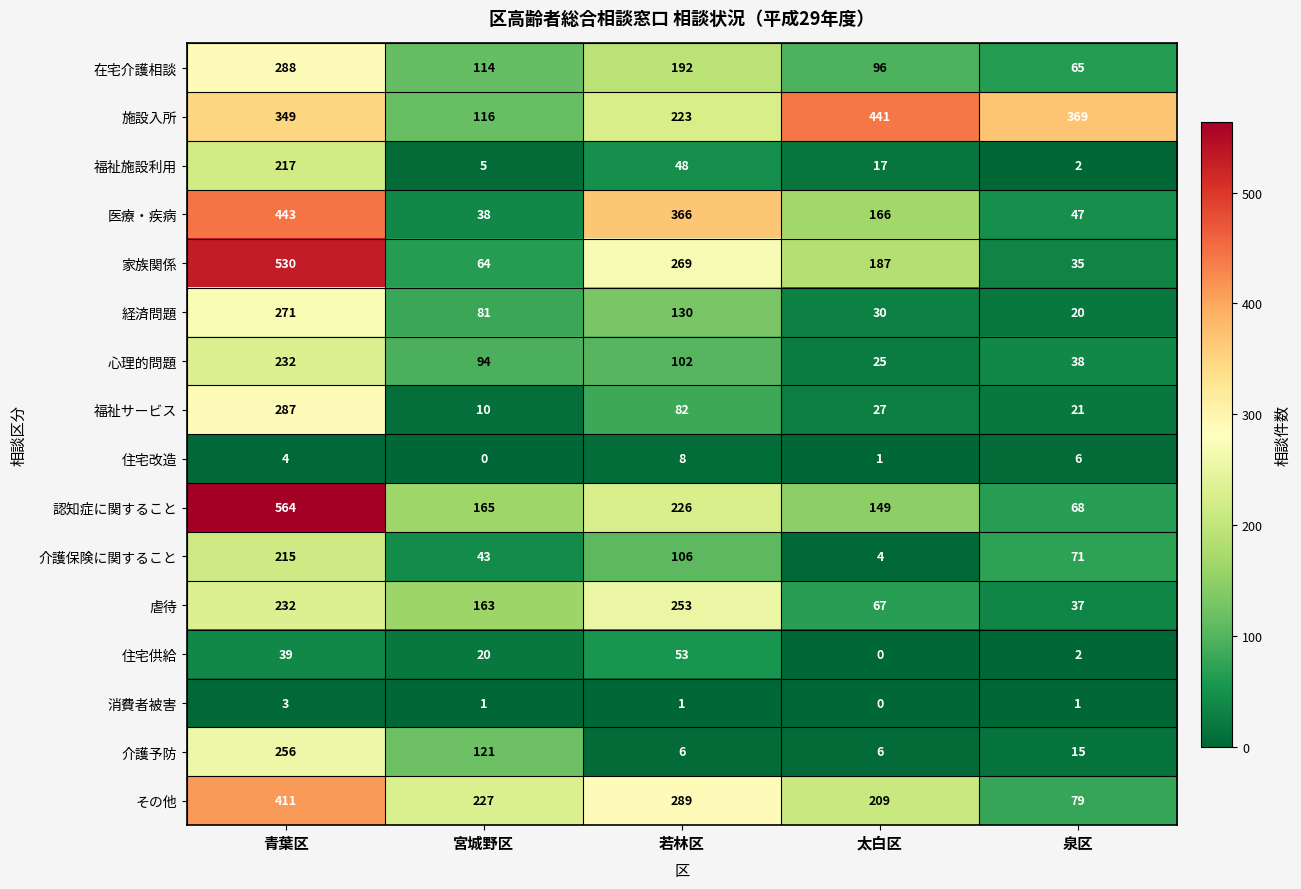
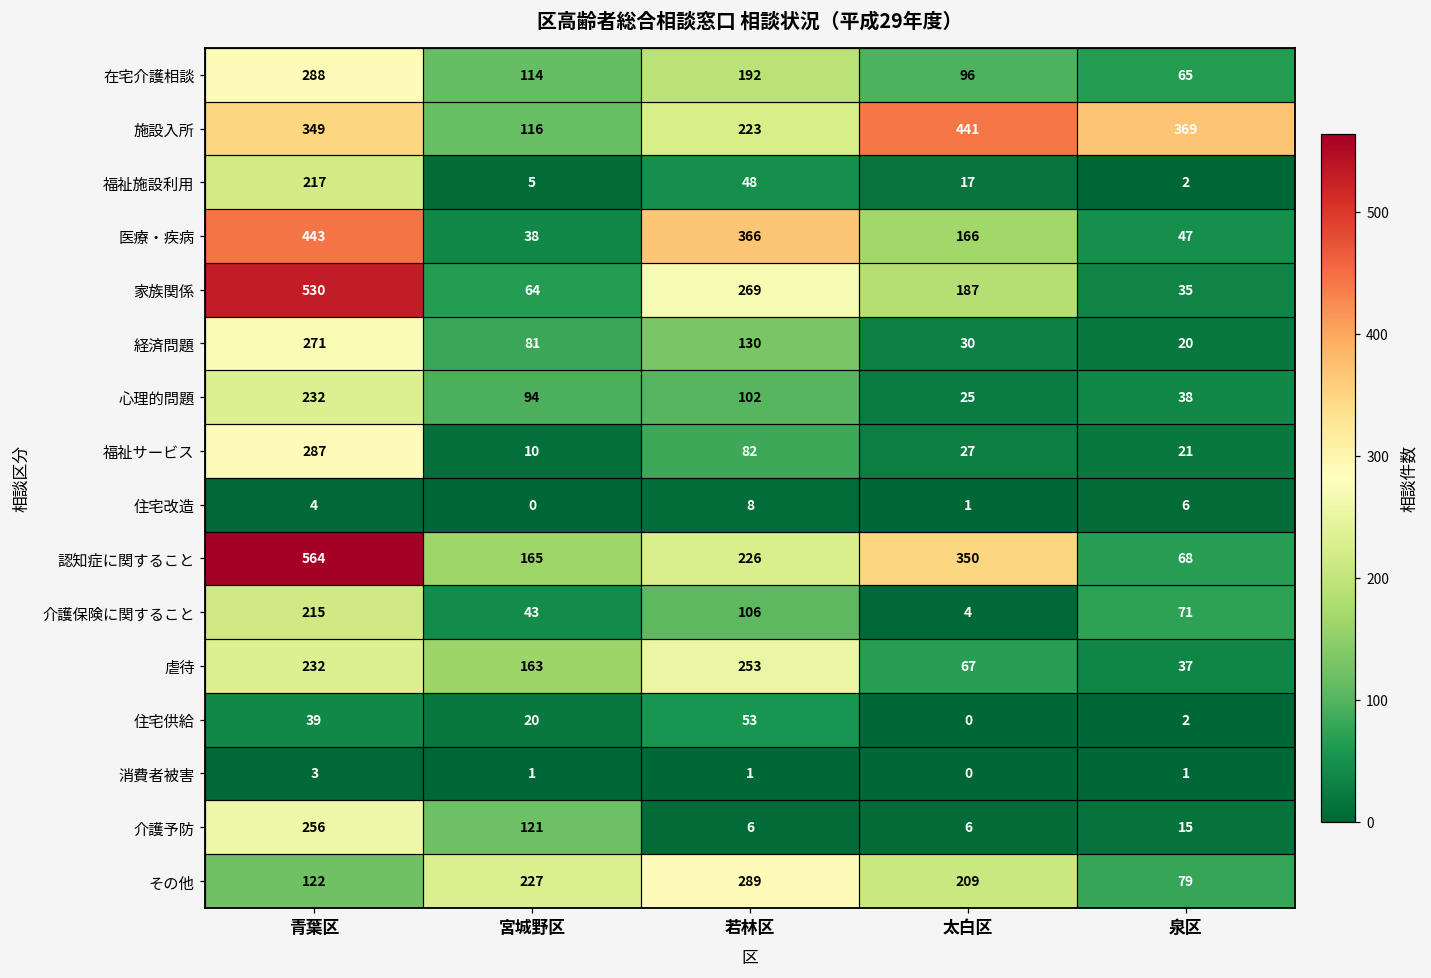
認知症に関すること, 太白区: 149 -> 350
その他, 青葉区: 411 -> 122
